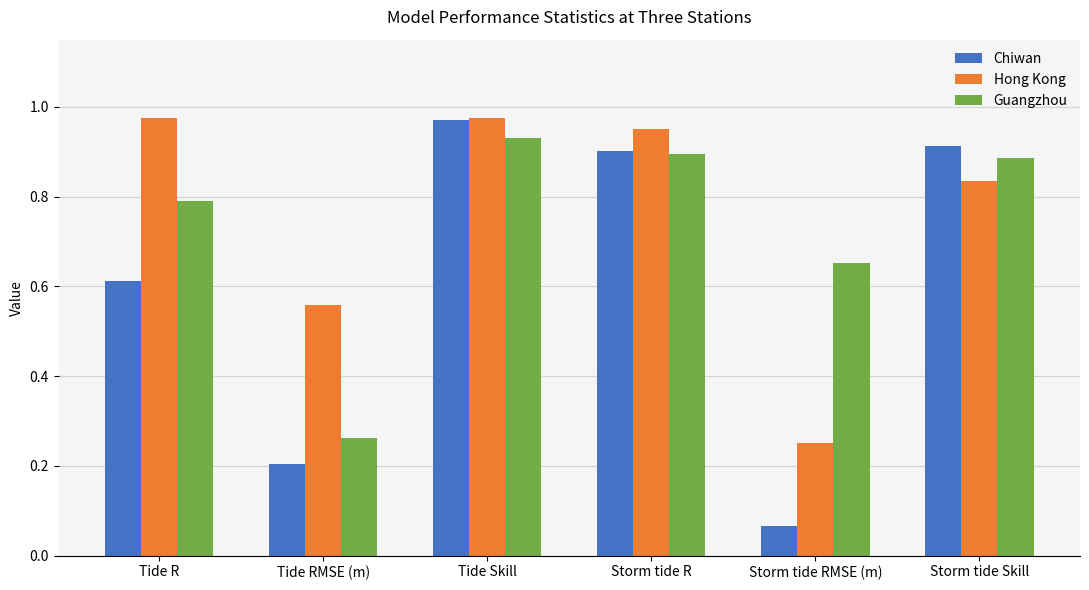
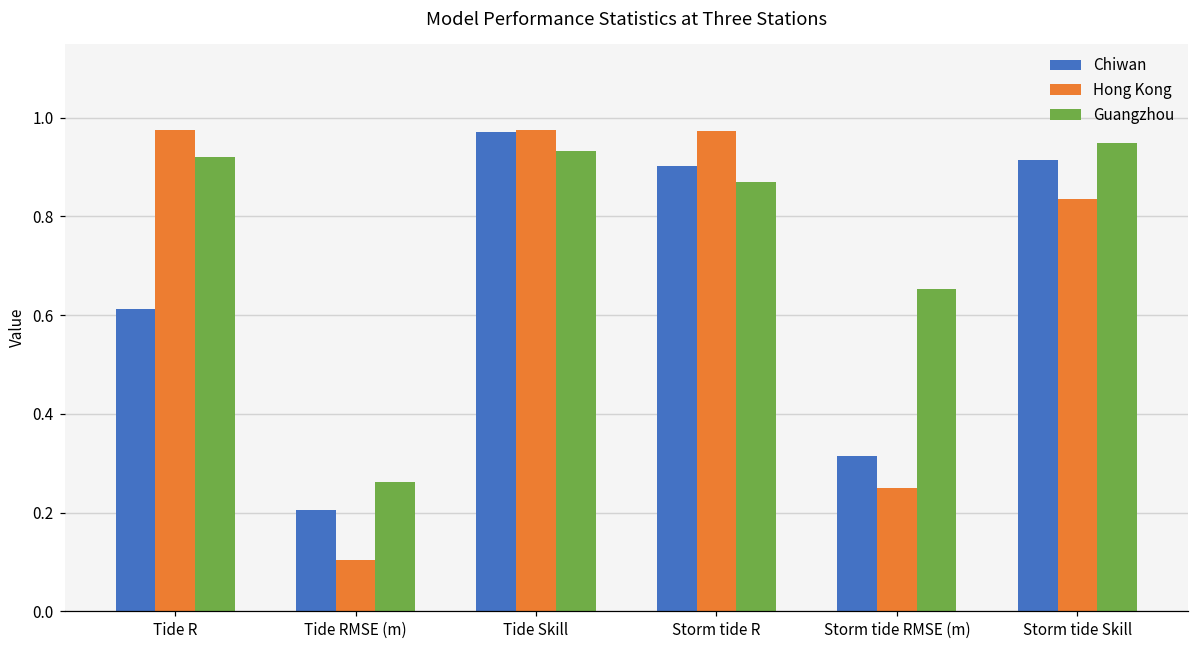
Guangzhou, Tide R: 0.79 -> 0.92
Hong Kong, Tide RMSE (m): 0.56 -> 0.10
Hong Kong, Storm tide R: 0.95 -> 0.97
Guangzhou, Storm tide R: 0.90 -> 0.87
Chiwan, Storm tide RMSE (m): 0.07 -> 0.31
Guangzhou, Storm tide Skill: 0.89 -> 0.95
